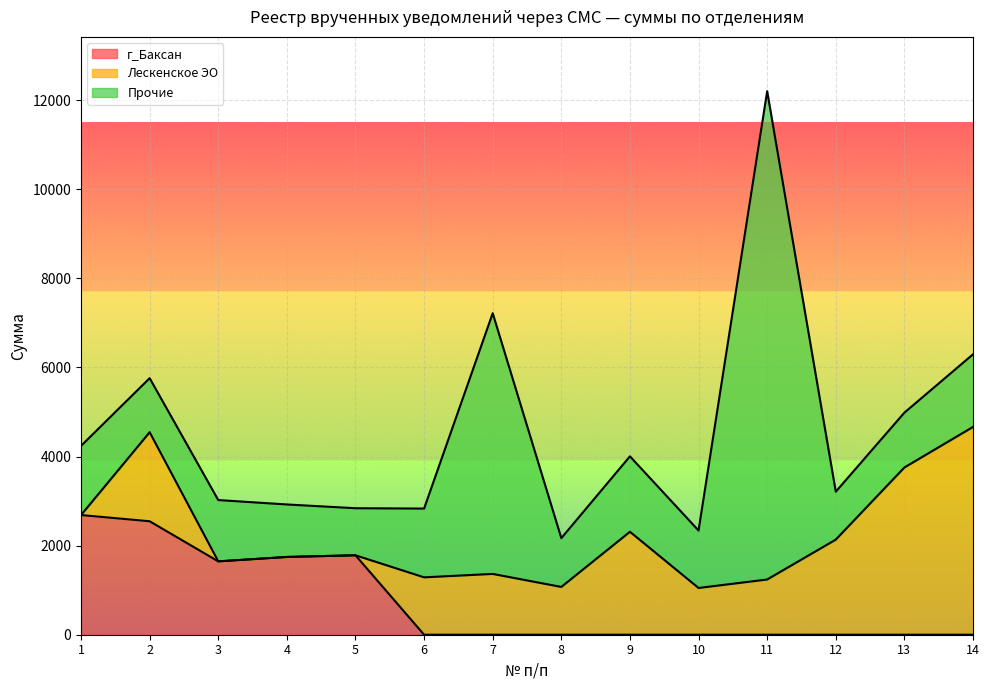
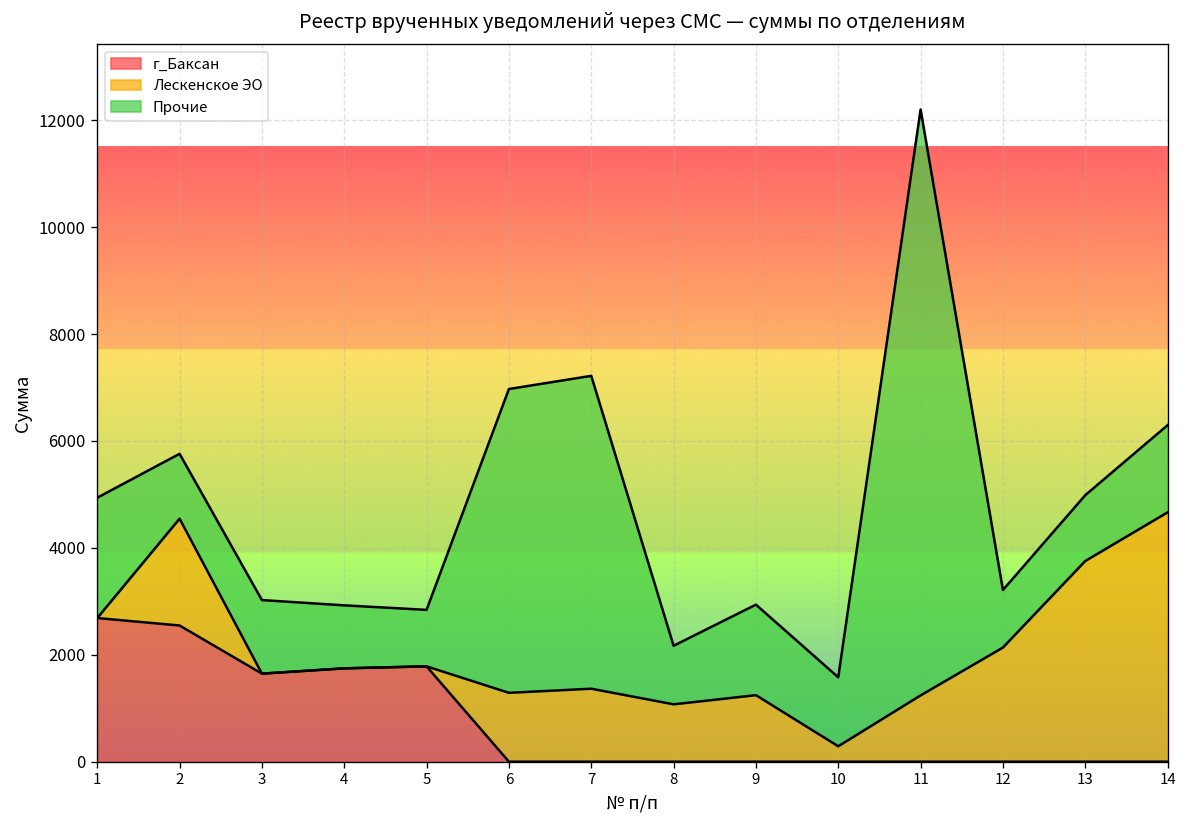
Прочие, 1: 1600 -> 2300
Прочие, 6: 1500 -> 5700
Лескенское ЭО, 9: 2300 -> 1200
Лескенское ЭО, 10: 1000 -> 300
